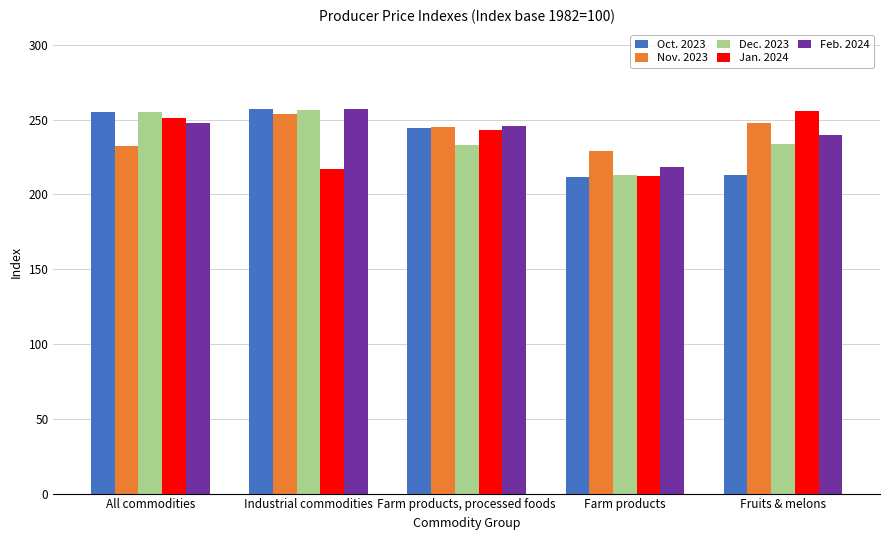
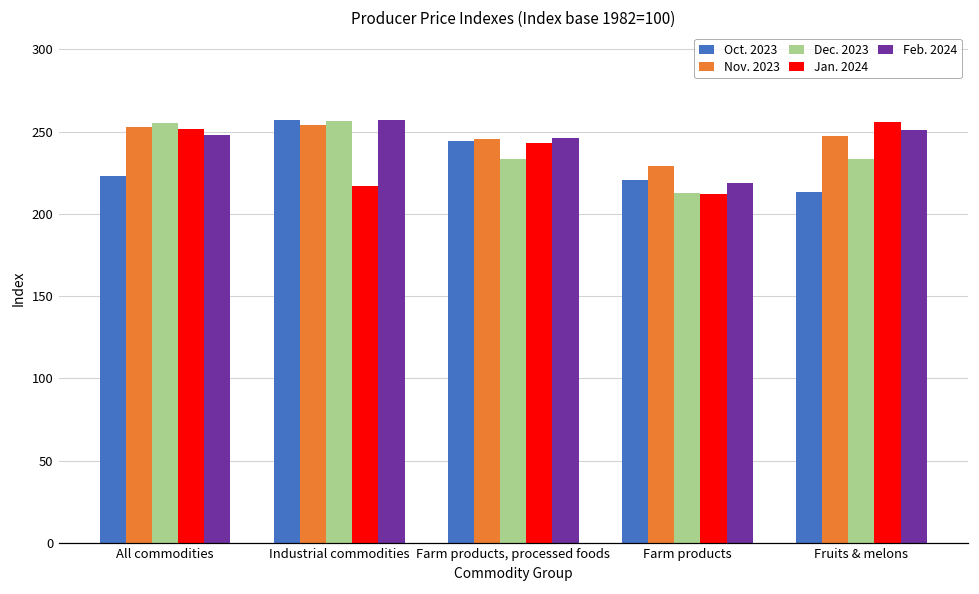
Oct. 2023, All commodities: 255 -> 223
Nov. 2023, All commodities: 232 -> 253
Oct. 2023, Farm products: 212 -> 221
Feb. 2024, Fruits & melons: 240 -> 251
